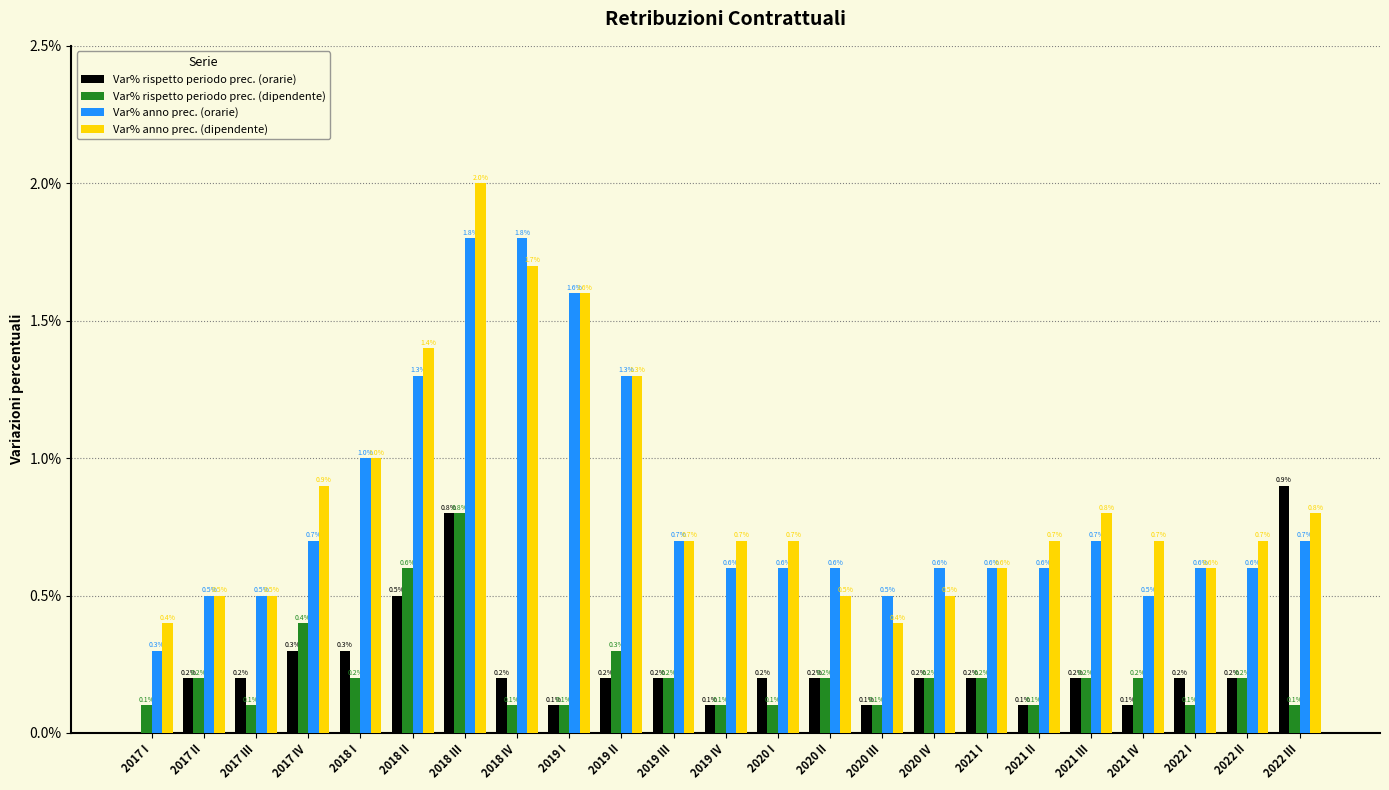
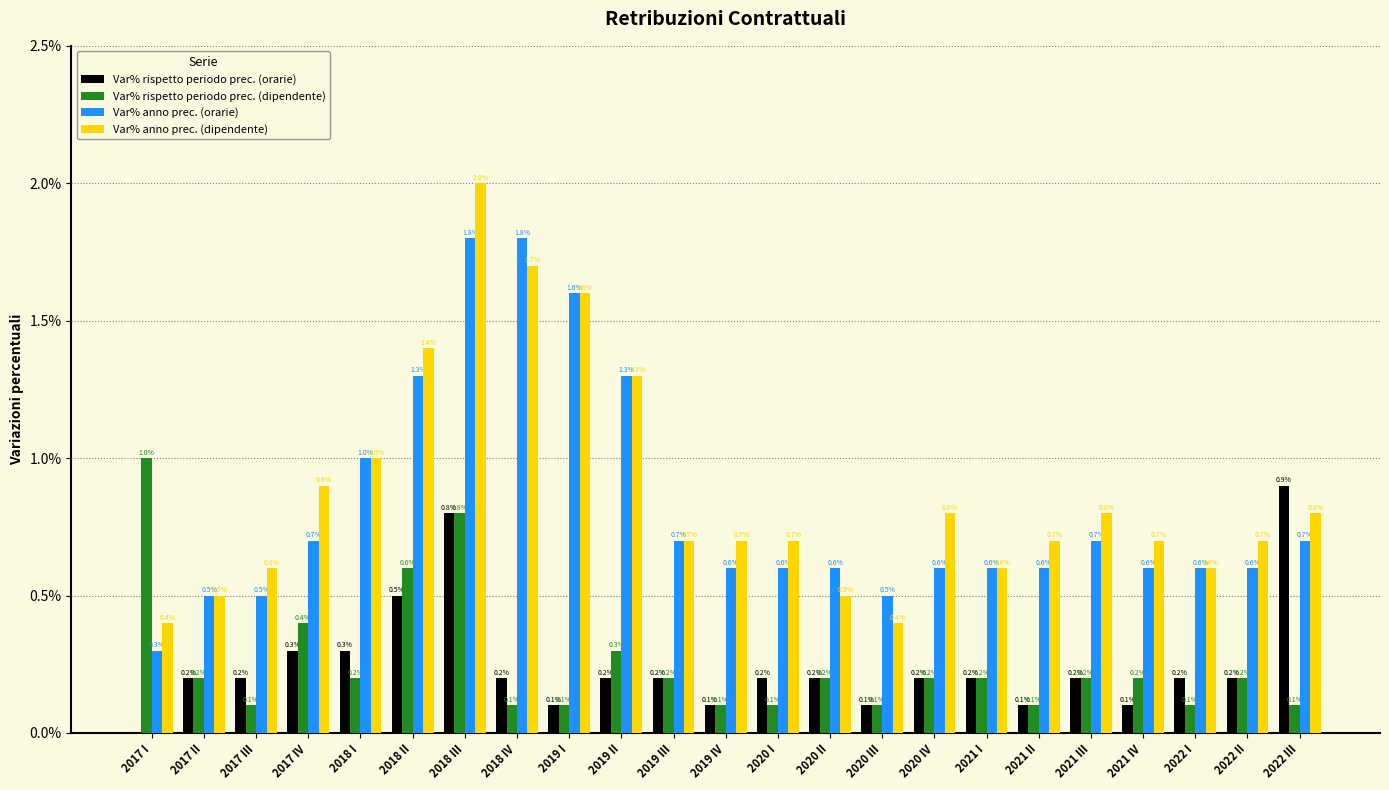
Var% rispetto periodo prec. (dipendente), 2017 I: 0.1% -> 1.0%
Var% anno prec. (dipendente), 2017 III: 0.5% -> 0.6%
Var% anno prec. (dipendente), 2020 IV: 0.5% -> 0.8%
Var% anno prec. (orarie), 2021 IV: 0.5% -> 0.6%
